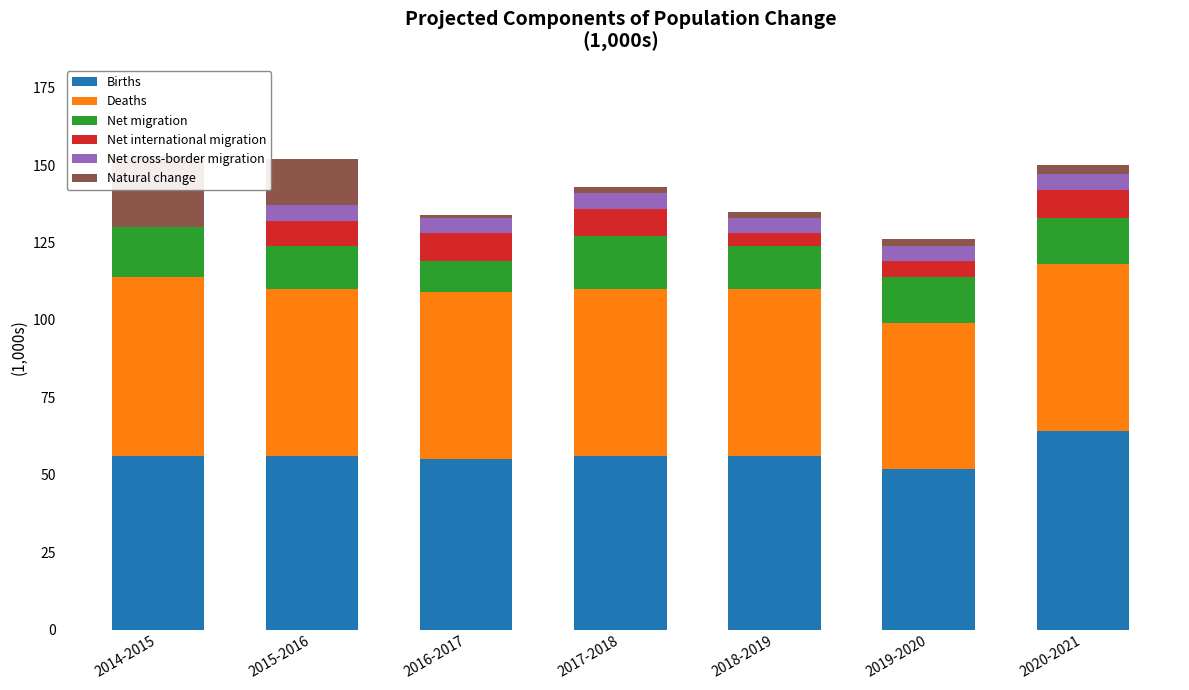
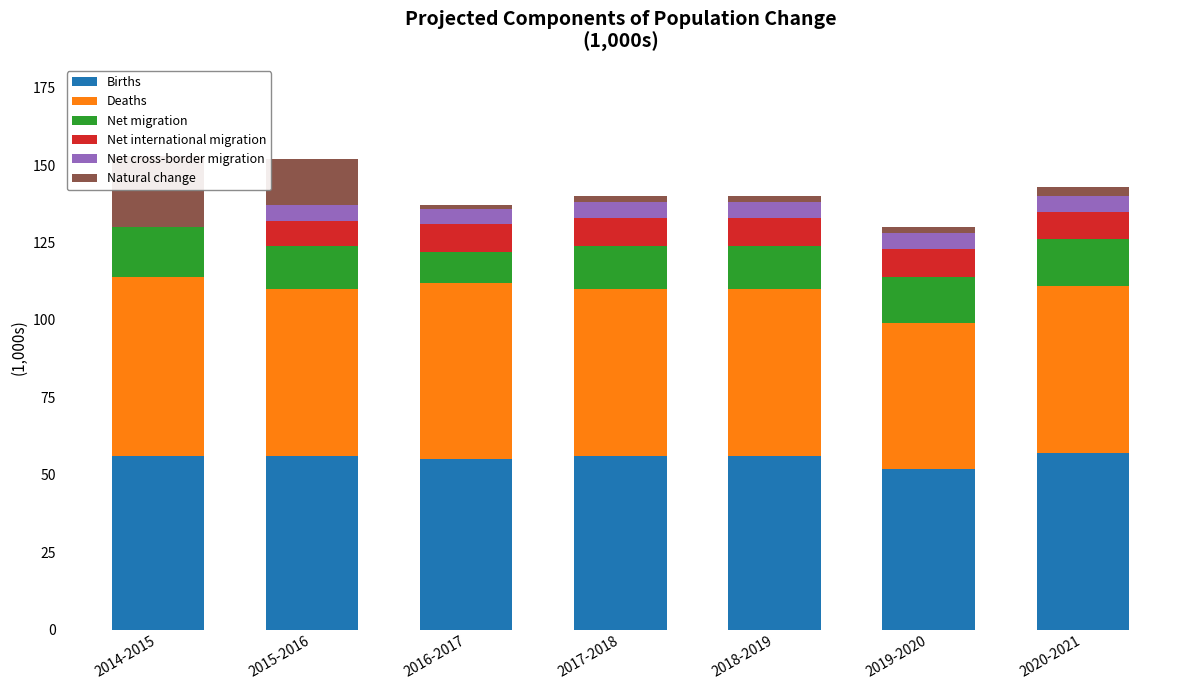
Deaths, 2016-2017: 54 -> 57
Net migration, 2017-2018: 17 -> 14
Net international migration, 2018-2019: 4 -> 9
Net international migration, 2019-2020: 5 -> 9
Births, 2020-2021: 64 -> 57
